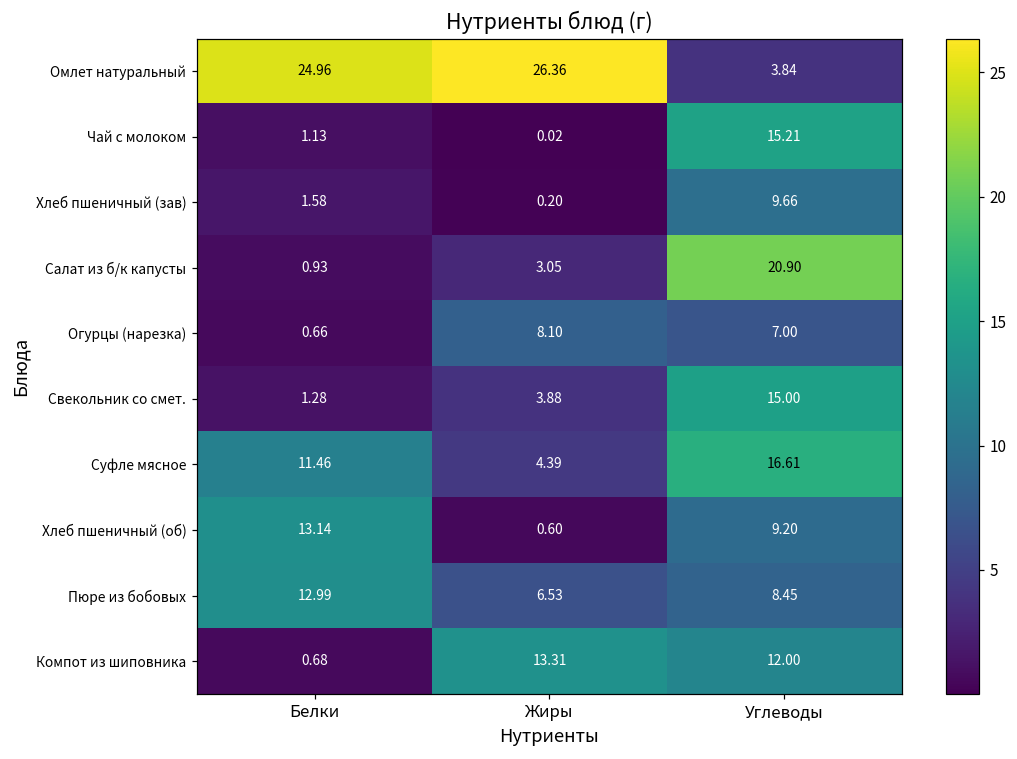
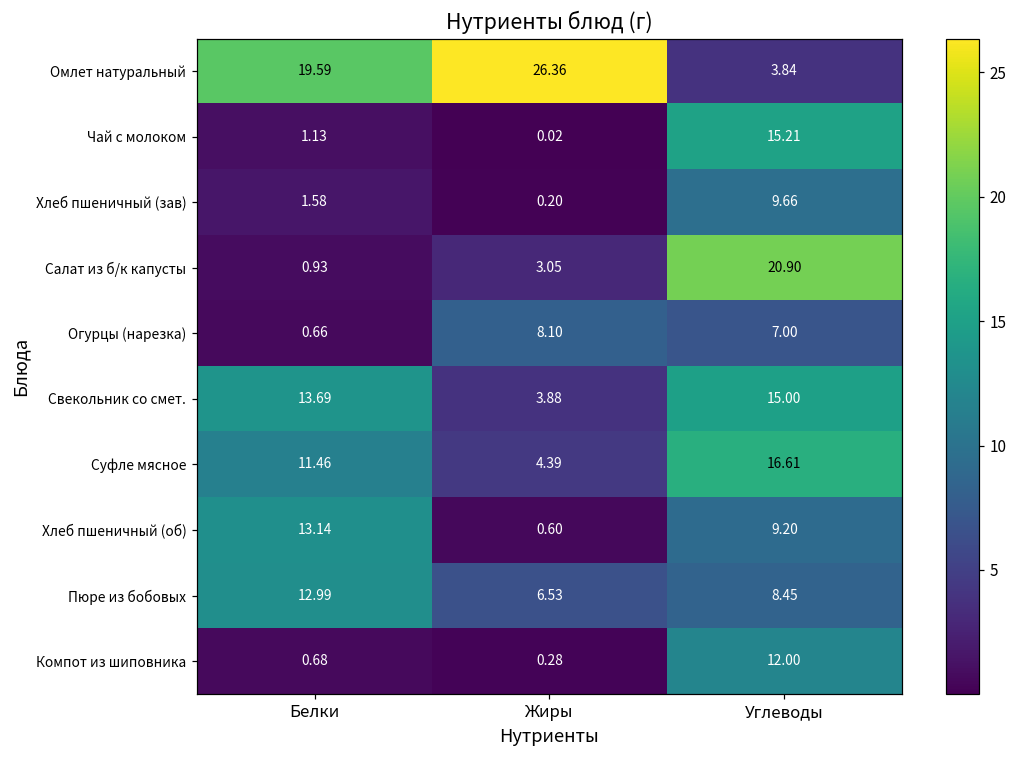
Омлет натуральный, Белки: 24.96 -> 19.59
Свекольник со смет., Белки: 1.28 -> 13.69
Компот из шиповника, Жиры: 13.31 -> 0.28
